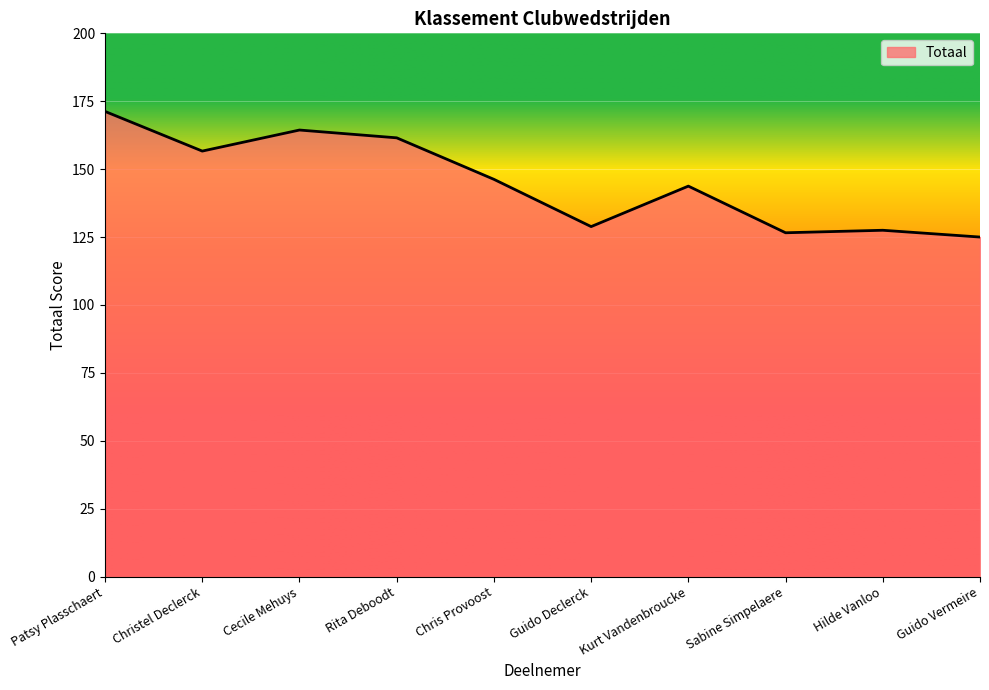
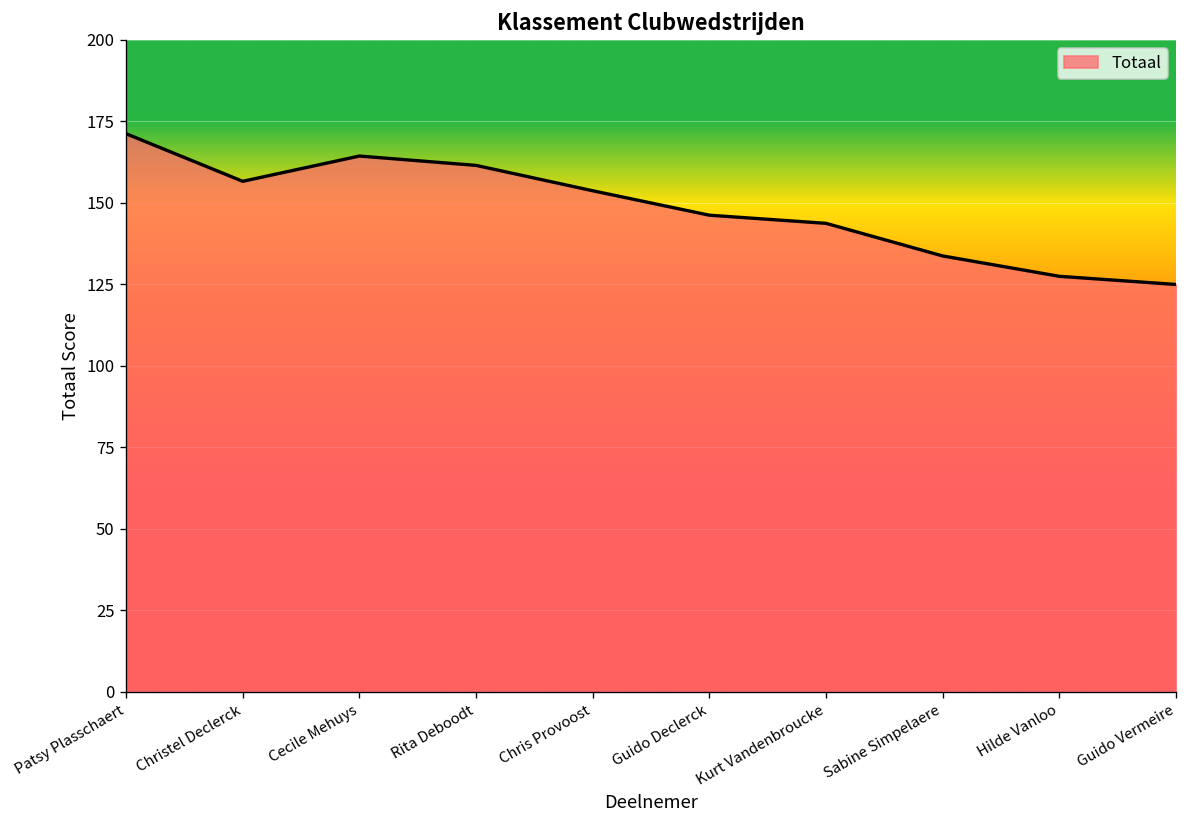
Chris Provoost: 146 -> 154
Guido Declerck: 129 -> 146
Sabine Simpelaere: 127 -> 134
